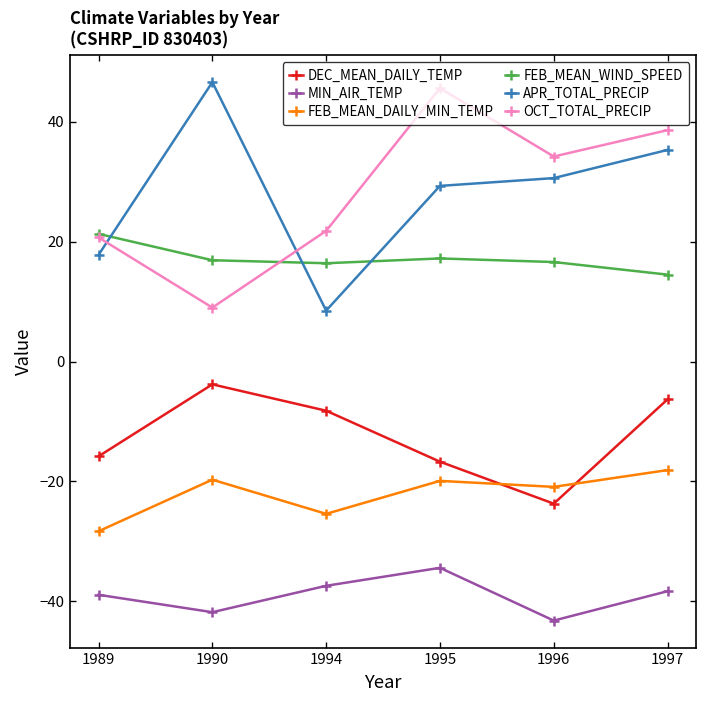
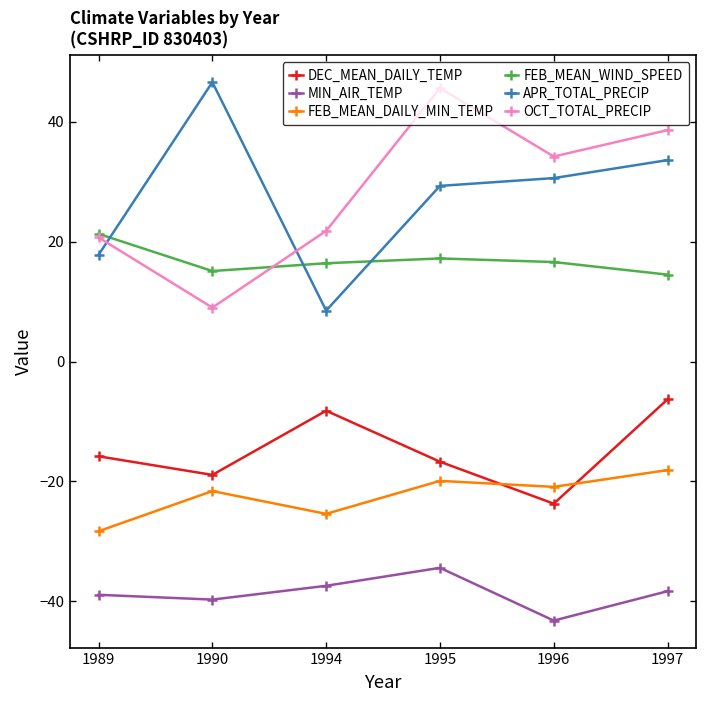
DEC_MEAN_DAILY_TEMP, 1990: -4 -> -19
MIN_AIR_TEMP, 1990: -42 -> -40
FEB_MEAN_DAILY_MIN_TEMP, 1990: -20 -> -22
FEB_MEAN_WIND_SPEED, 1990: 17 -> 15
APR_TOTAL_PRECIP, 1997: 35 -> 34
